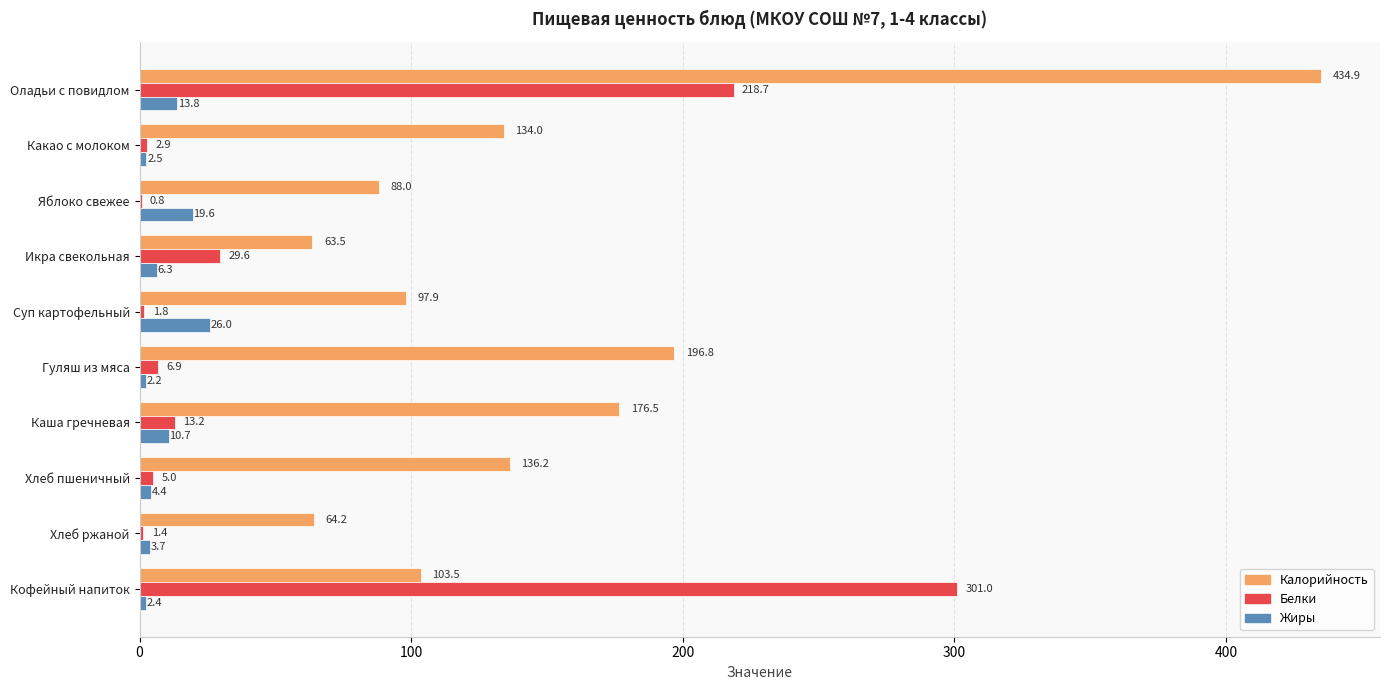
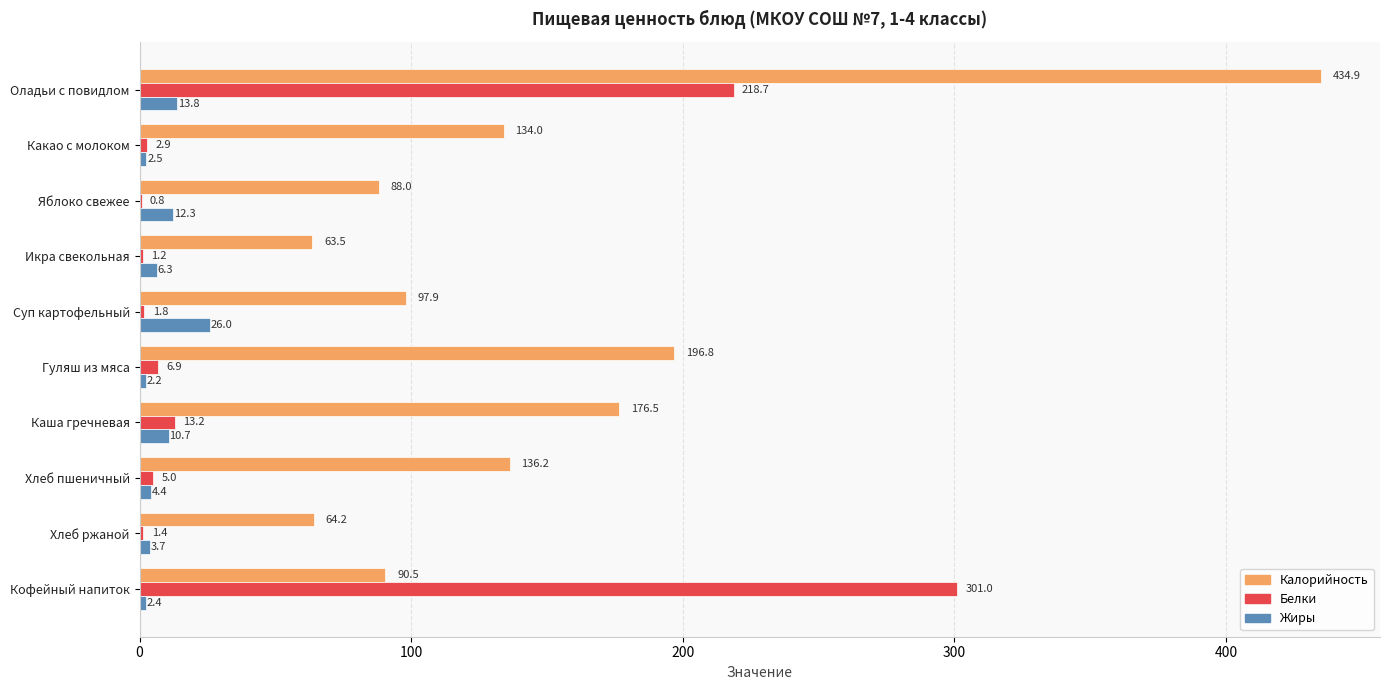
Жиры, Яблоко свежее: 19.6 -> 12.3
Белки, Икра свекольная: 29.6 -> 1.2
Калорийность, Кофейный напиток: 103.5 -> 90.5
